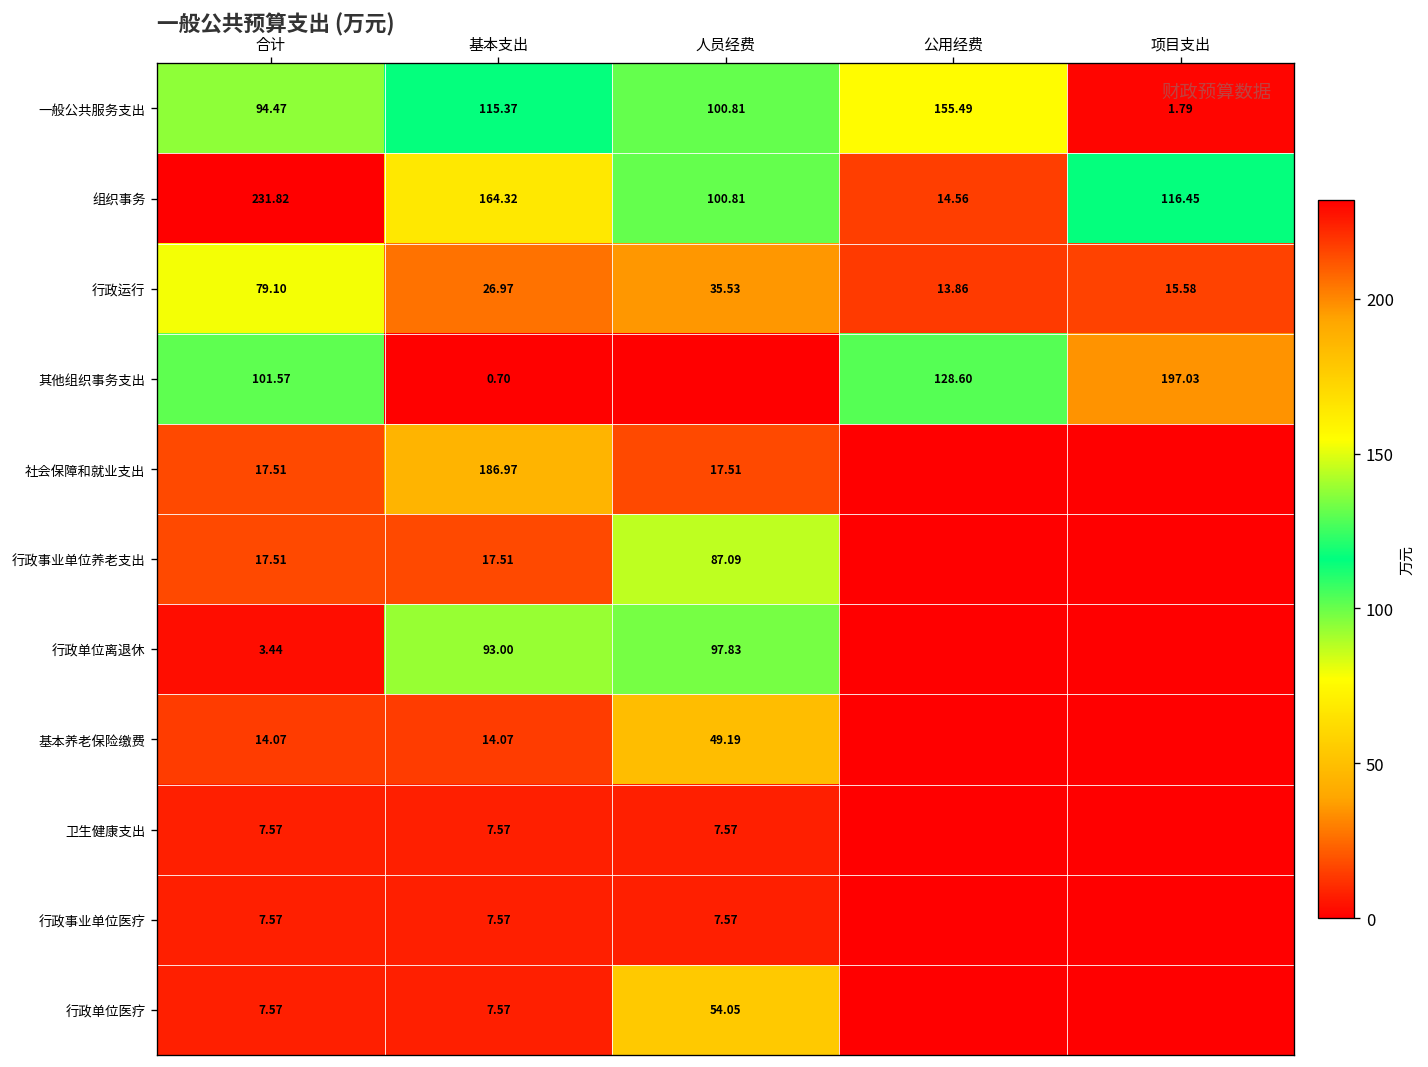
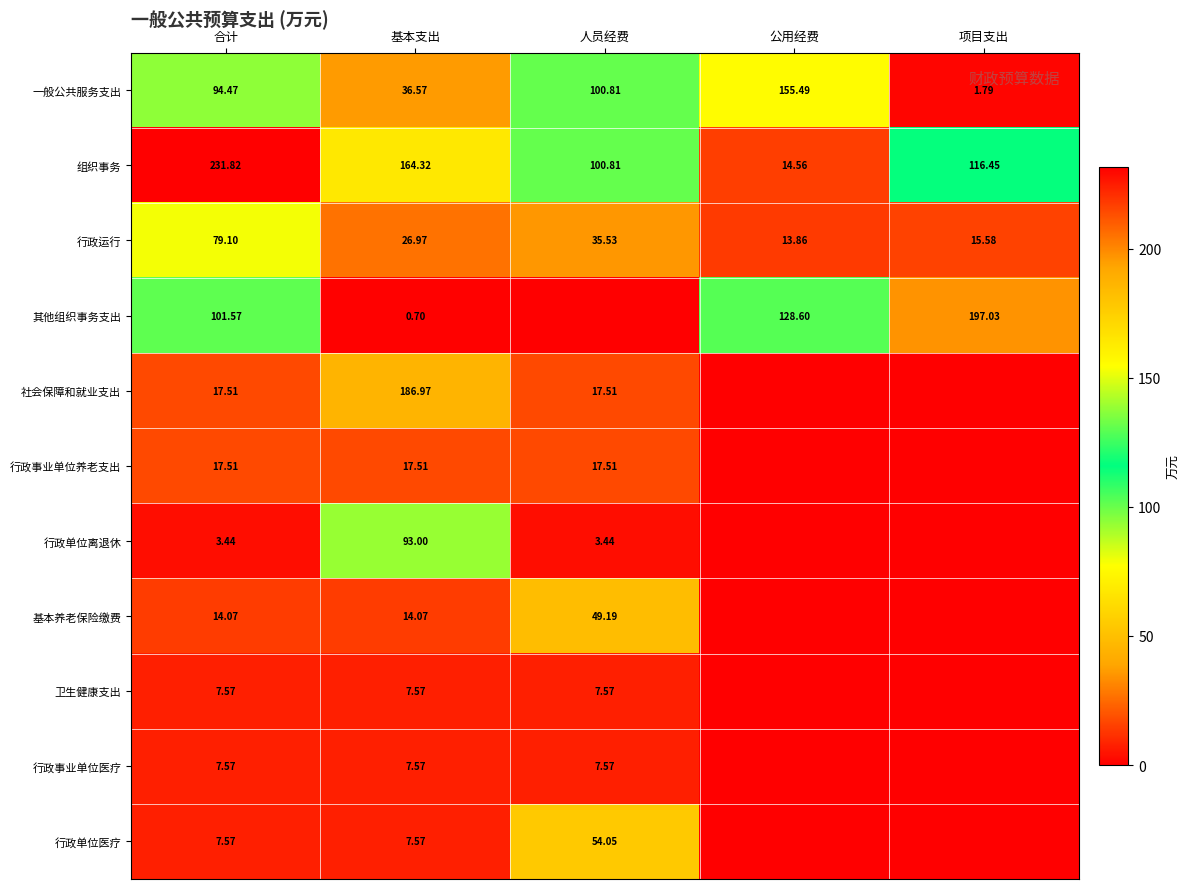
一般公共服务支出, 基本支出: 115.37 -> 36.57
行政事业单位养老支出, 人员经费: 87.09 -> 17.51
行政单位离退休, 人员经费: 97.83 -> 3.44
